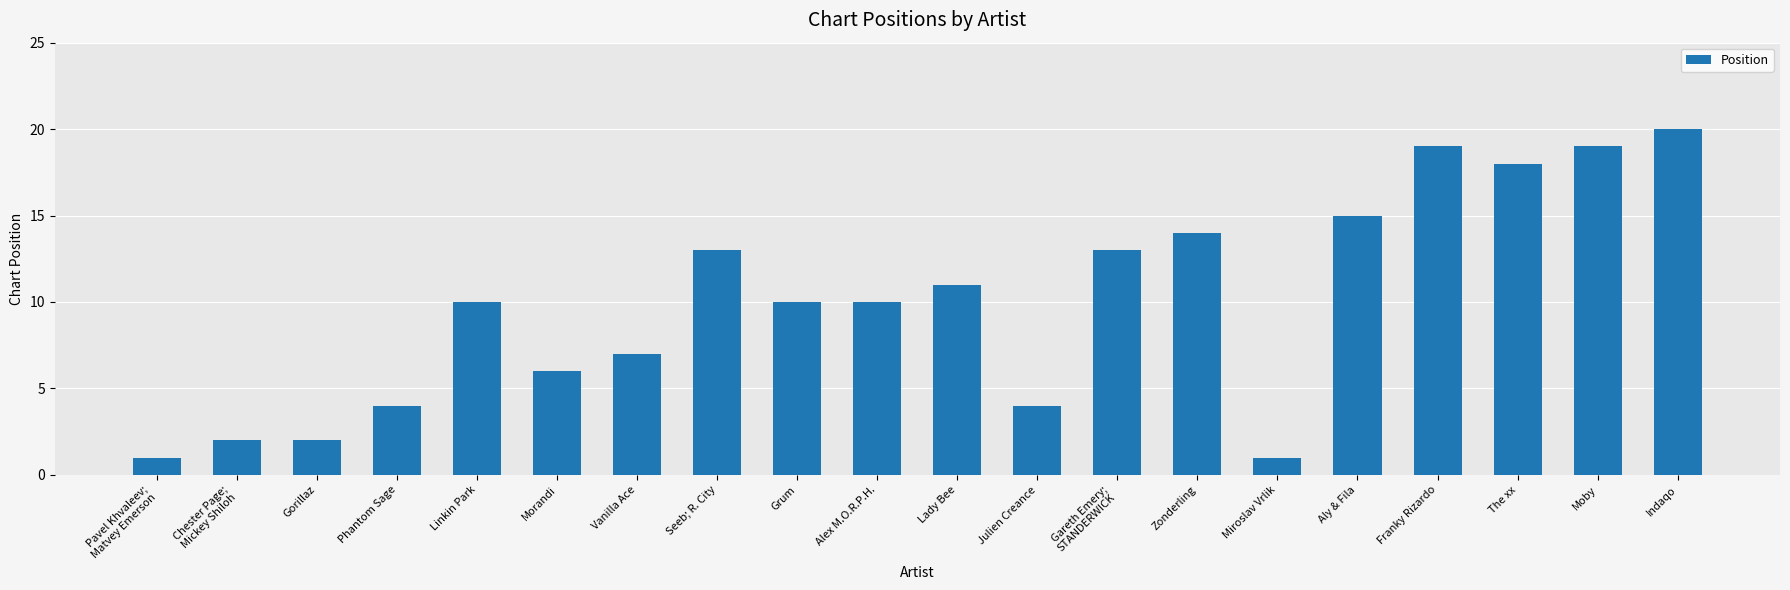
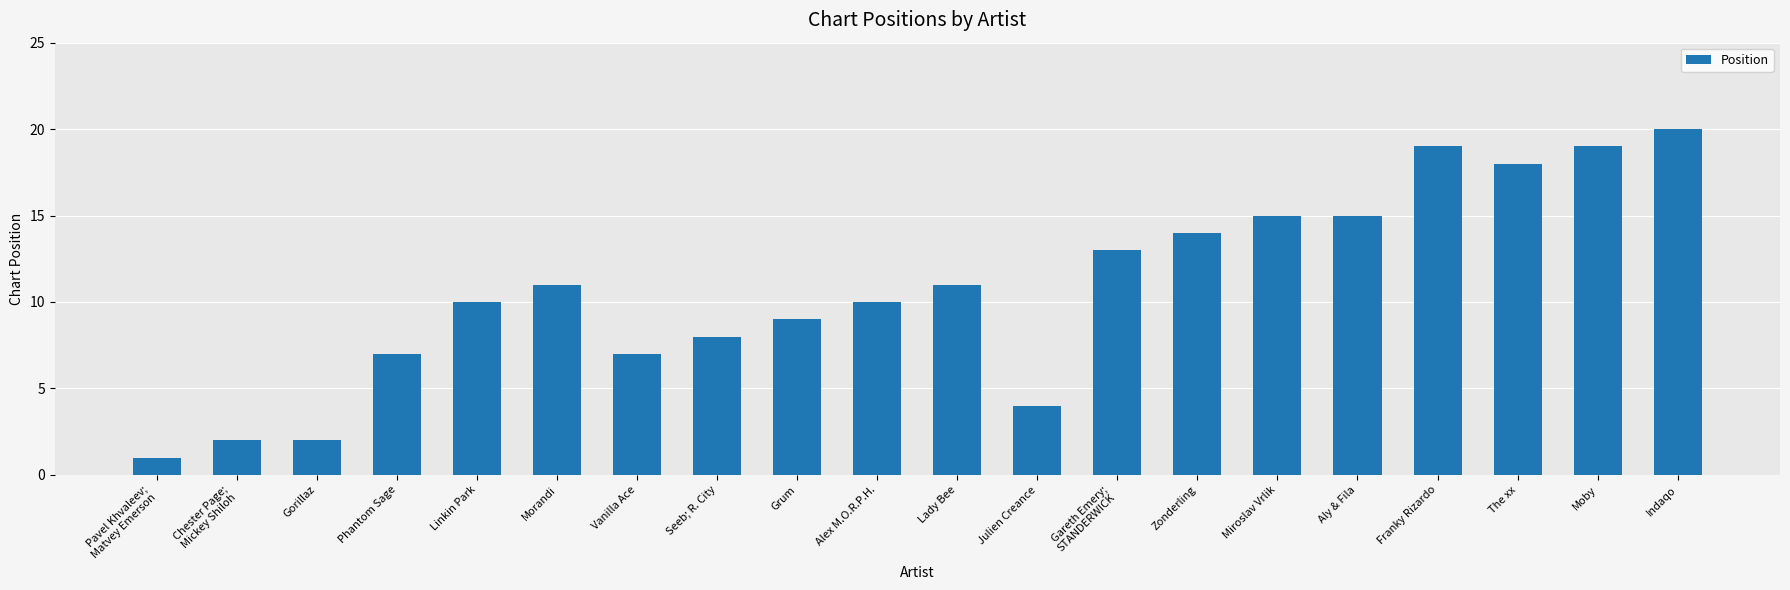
Phantom Sage: 4 -> 7
Morandi: 6 -> 11
Seeb; R. City: 13 -> 8
Grum: 10 -> 9
Miroslav Vrlik: 1 -> 15
